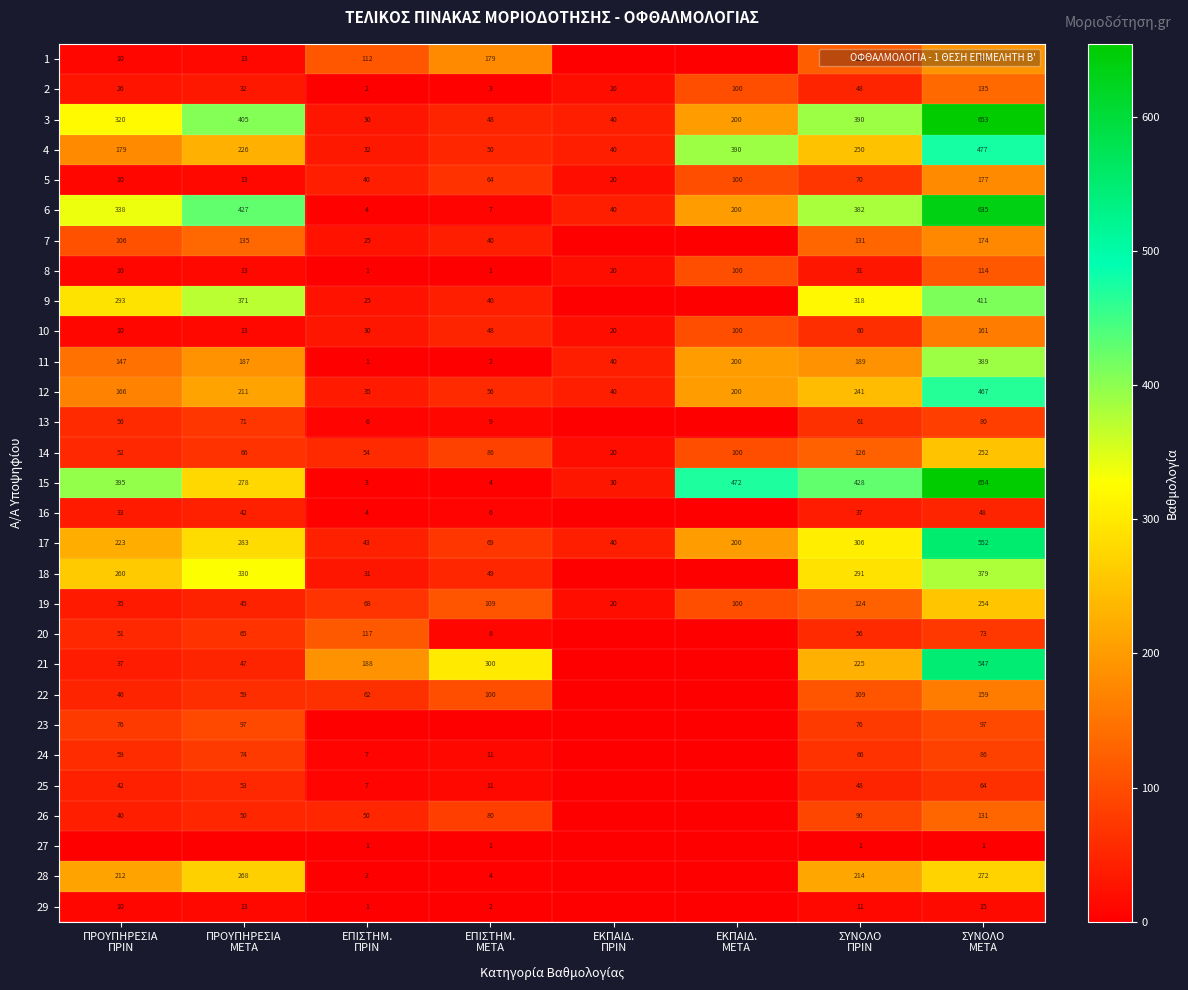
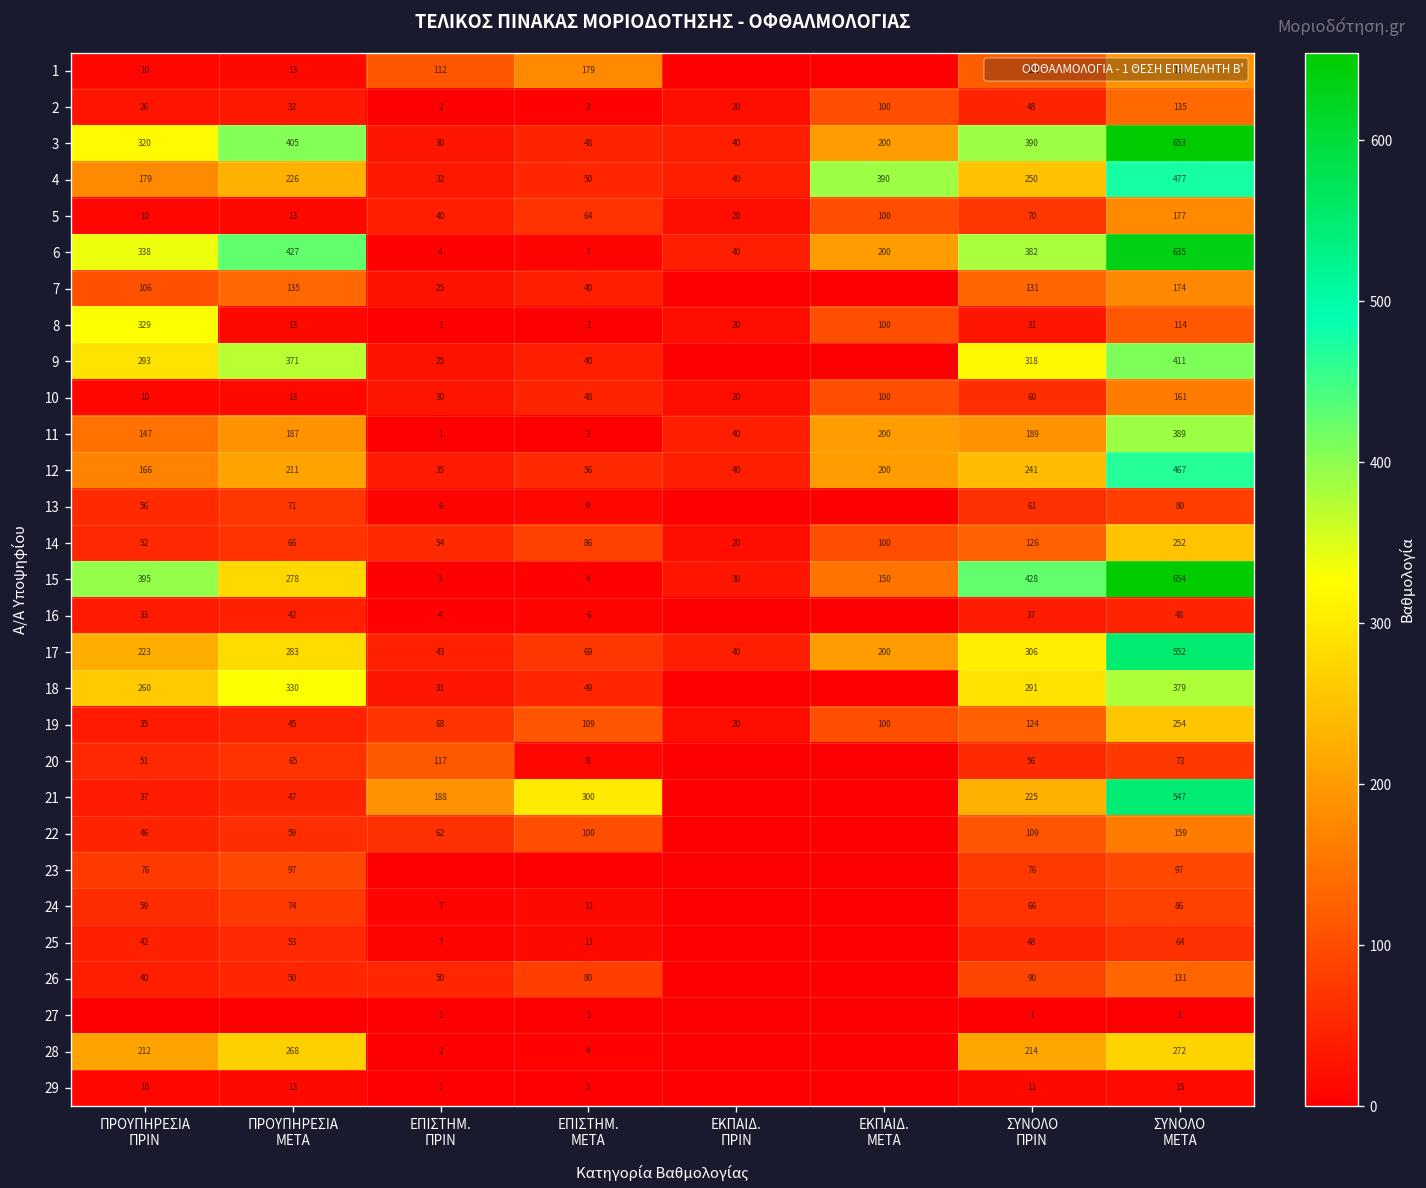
8, ΠΡΟΥΠΗΡΕΣΙΑ ΠΡΙΝ: 10 -> 329
15, ΕΚΠΑΙΔ. ΜΕΤΑ: 472 -> 150
